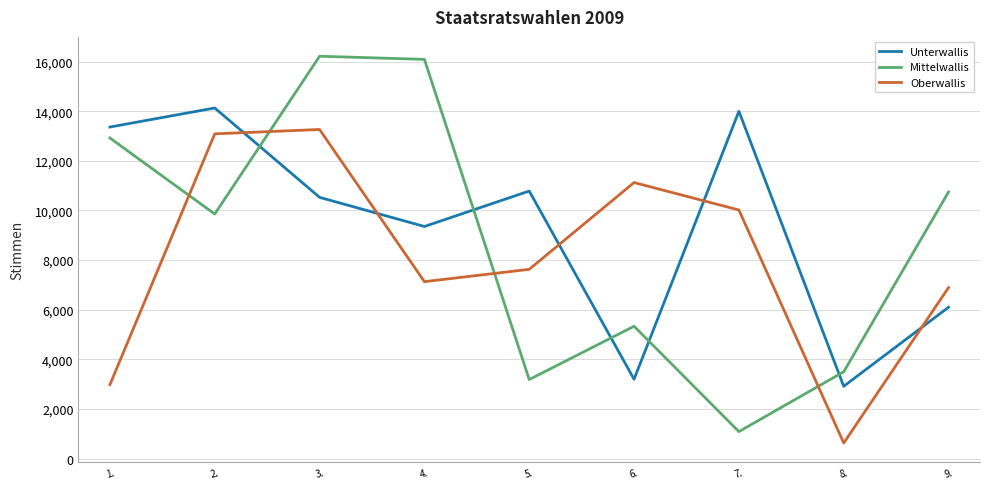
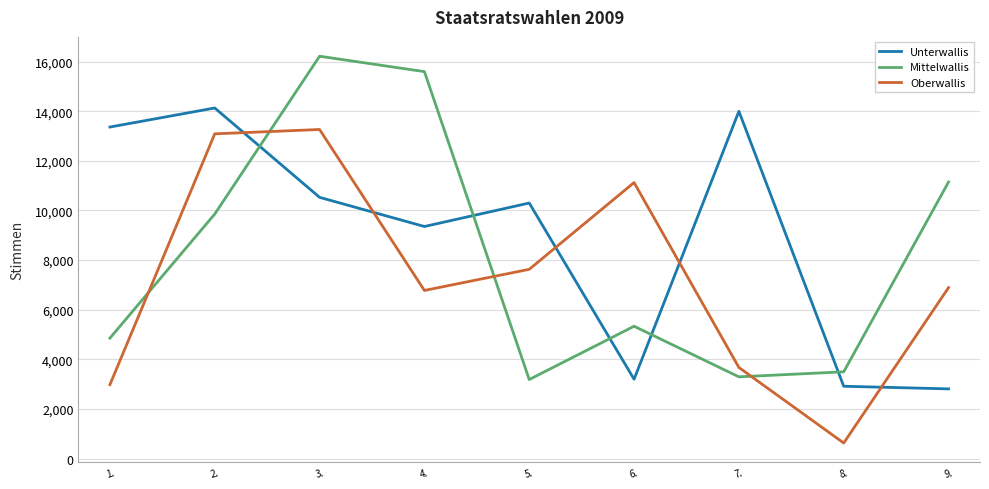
Mittelwallis, 1.: 12,900 -> 4,900
Mittelwallis, 4.: 16,100 -> 15,600
Oberwallis, 4.: 7,100 -> 6,800
Unterwallis, 5.: 10,800 -> 10,300
Mittelwallis, 7.: 1,100 -> 3,300
Oberwallis, 7.: 10,000 -> 3,700
Unterwallis, 9.: 6,100 -> 2,800
Mittelwallis, 9.: 10,700 -> 11,100
